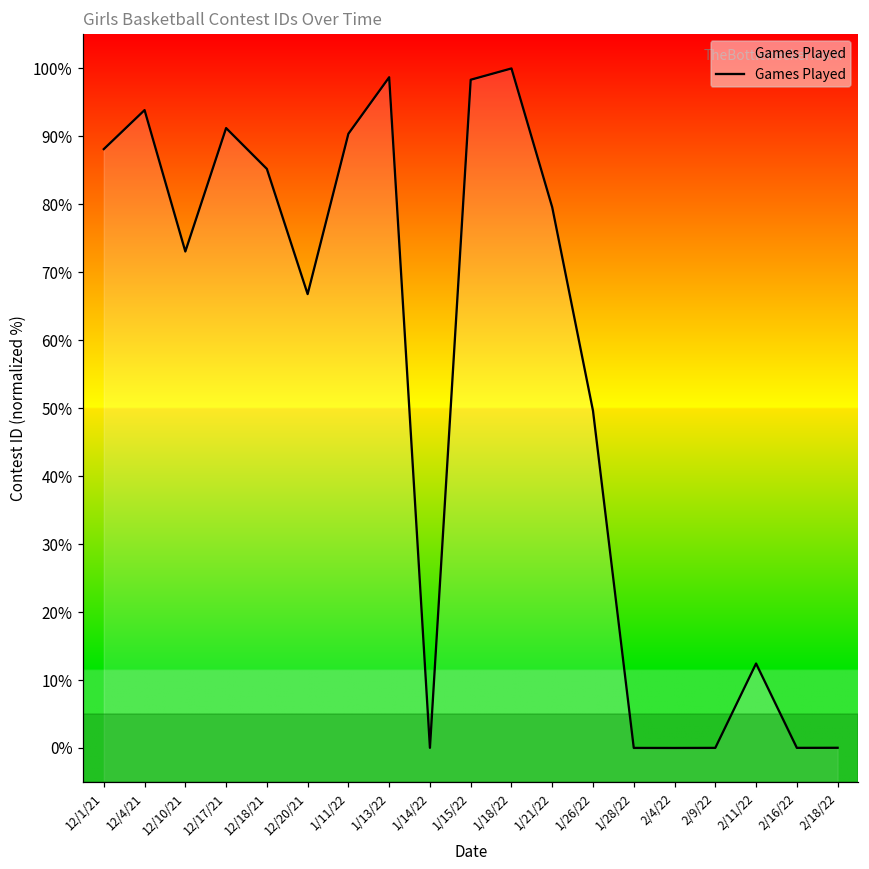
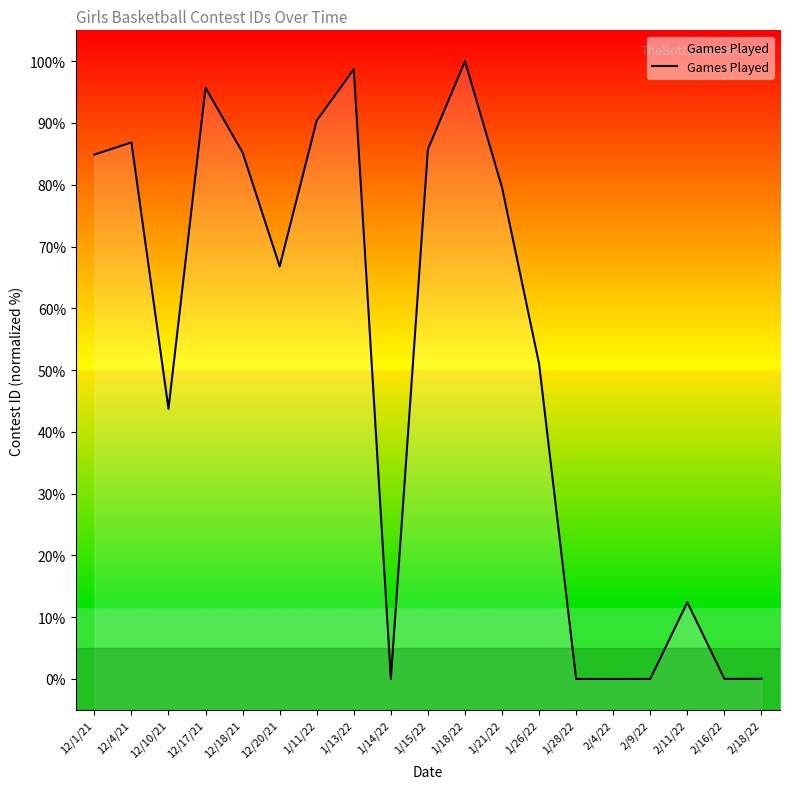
12/1/21: 88% -> 85%
12/4/21: 94% -> 87%
12/10/21: 73% -> 44%
12/17/21: 91% -> 96%
1/15/22: 98% -> 86%
1/26/22: 50% -> 51%
